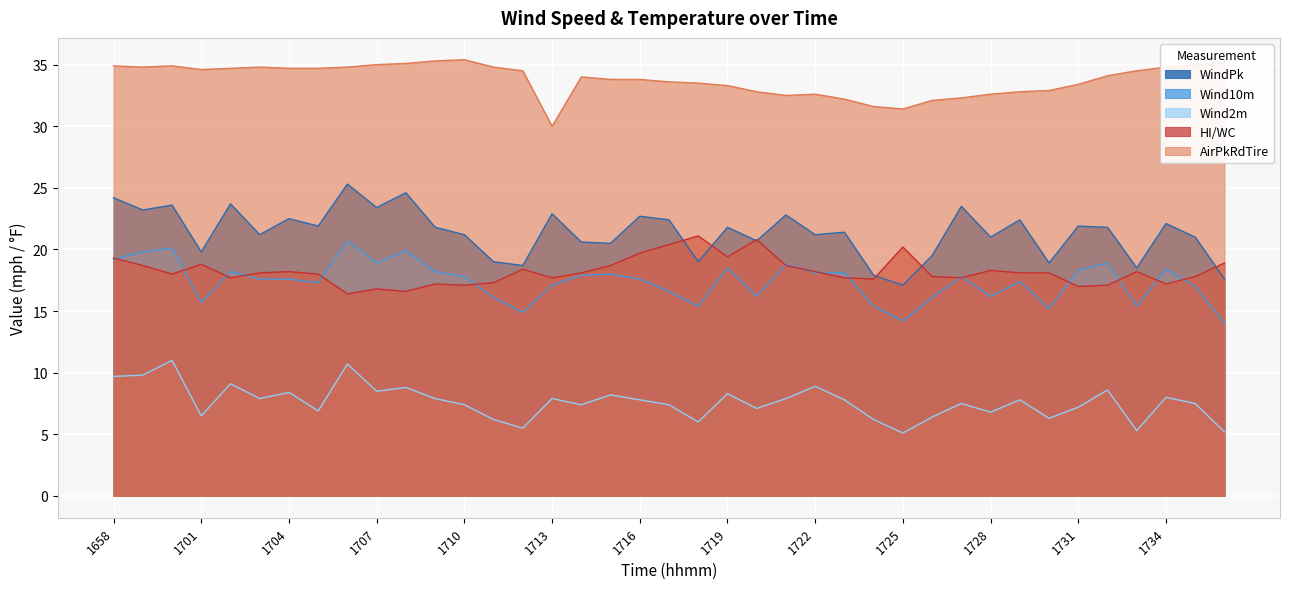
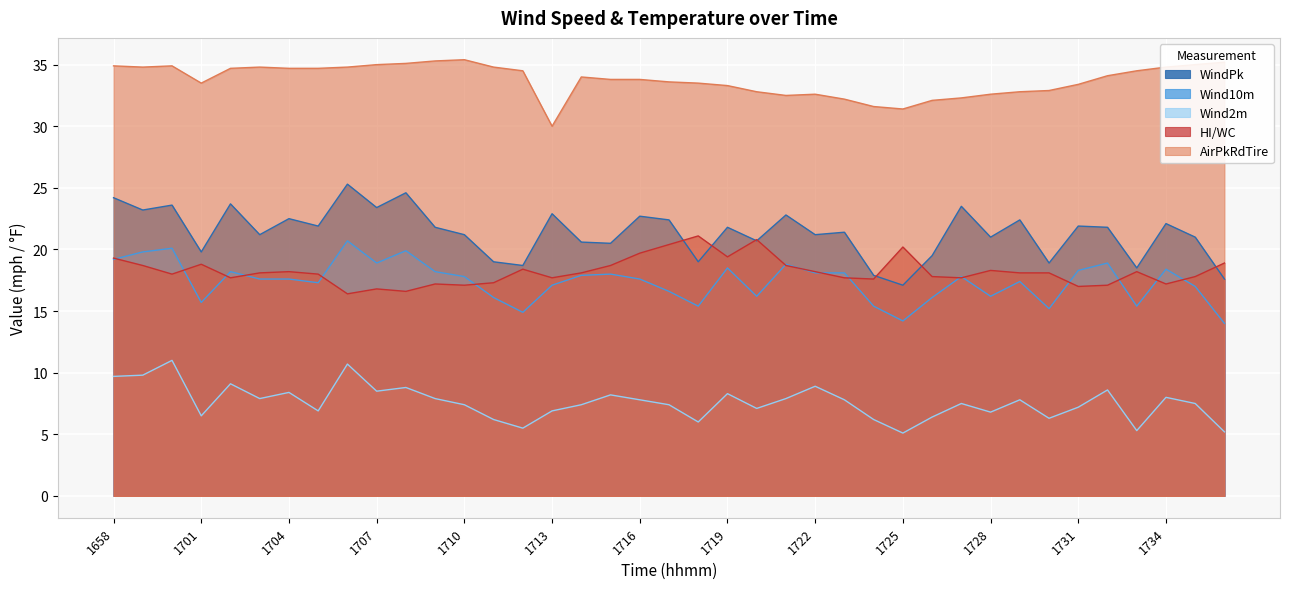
AirPkRdTire, 1701: 34.6 -> 33.5
Wind2m, 1713: 7.9 -> 6.9
